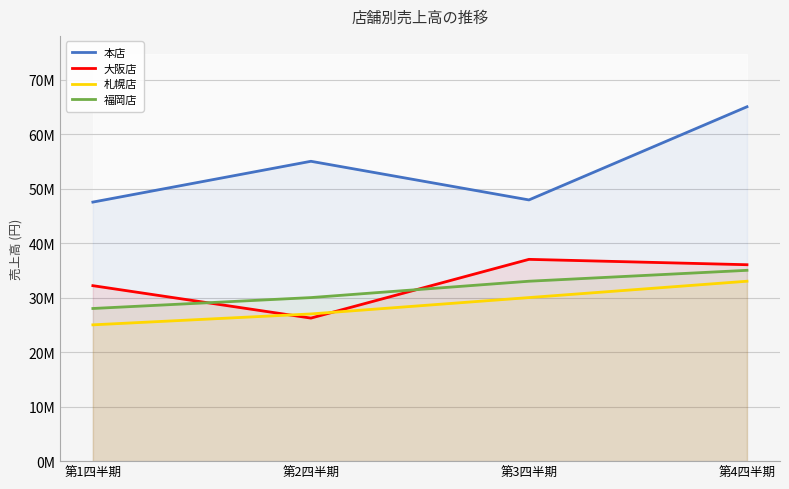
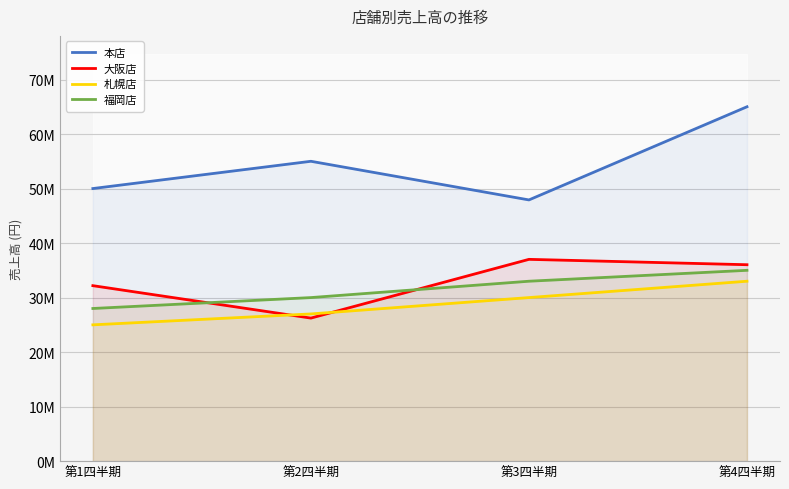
本店, 第1四半期: 48000000 -> 50000000
